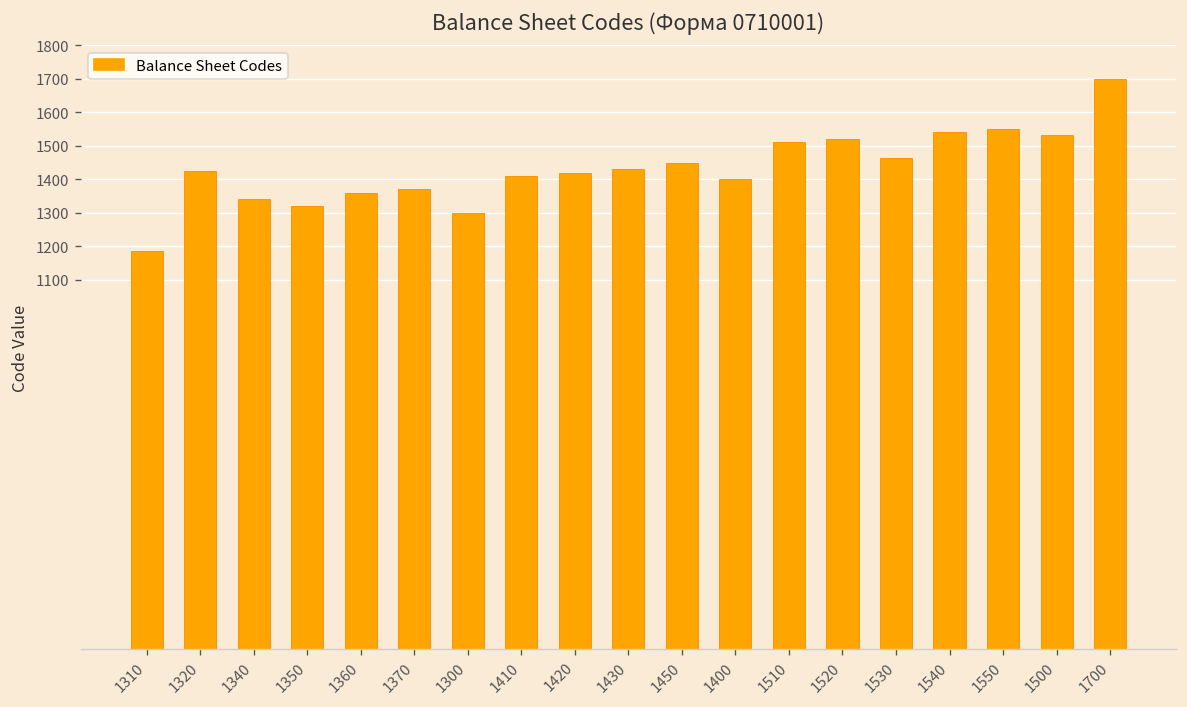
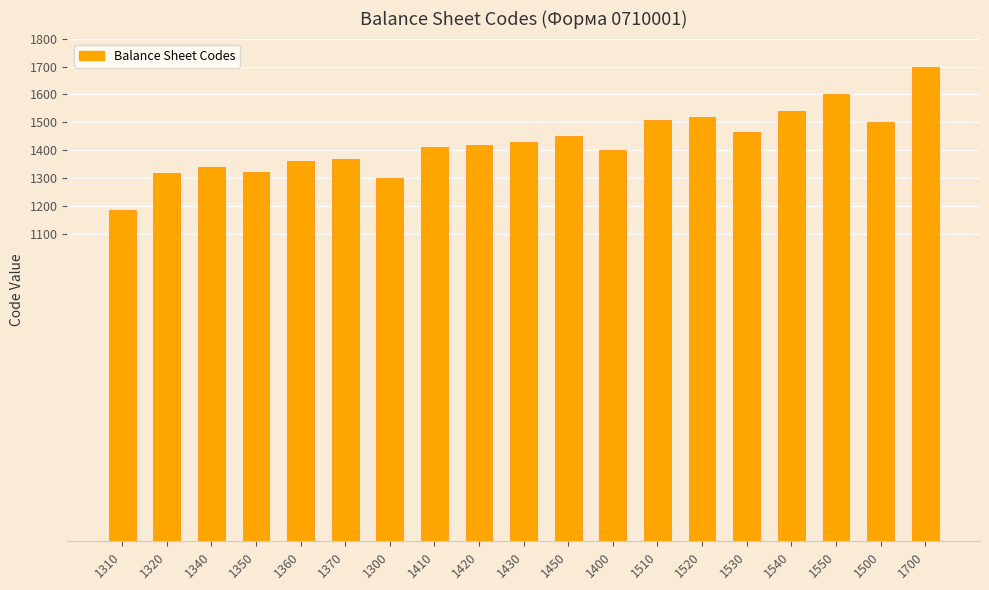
1320: 1420 -> 1320
1550: 1550 -> 1600
1500: 1530 -> 1500
